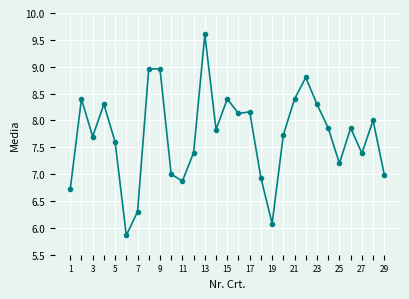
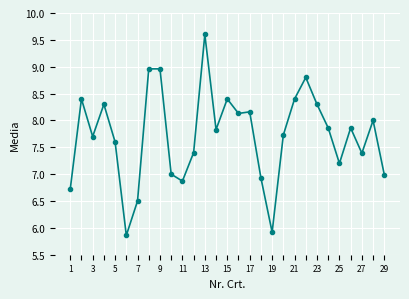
7: 6.3 -> 6.5
19: 6.1 -> 5.9
